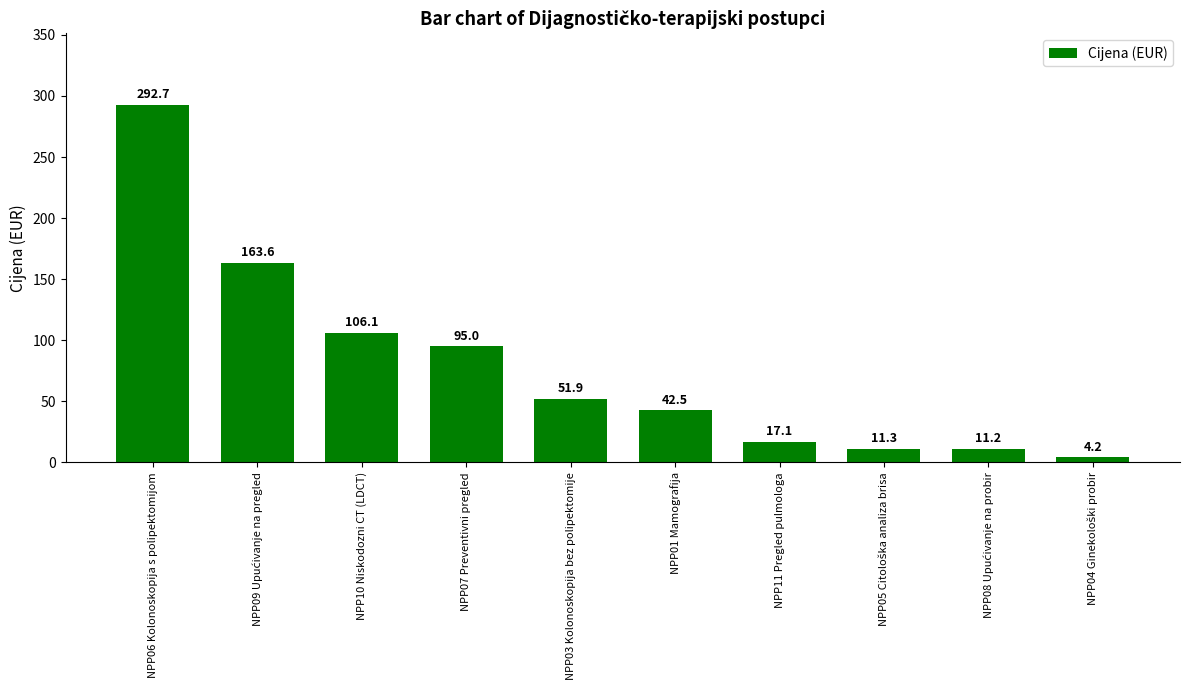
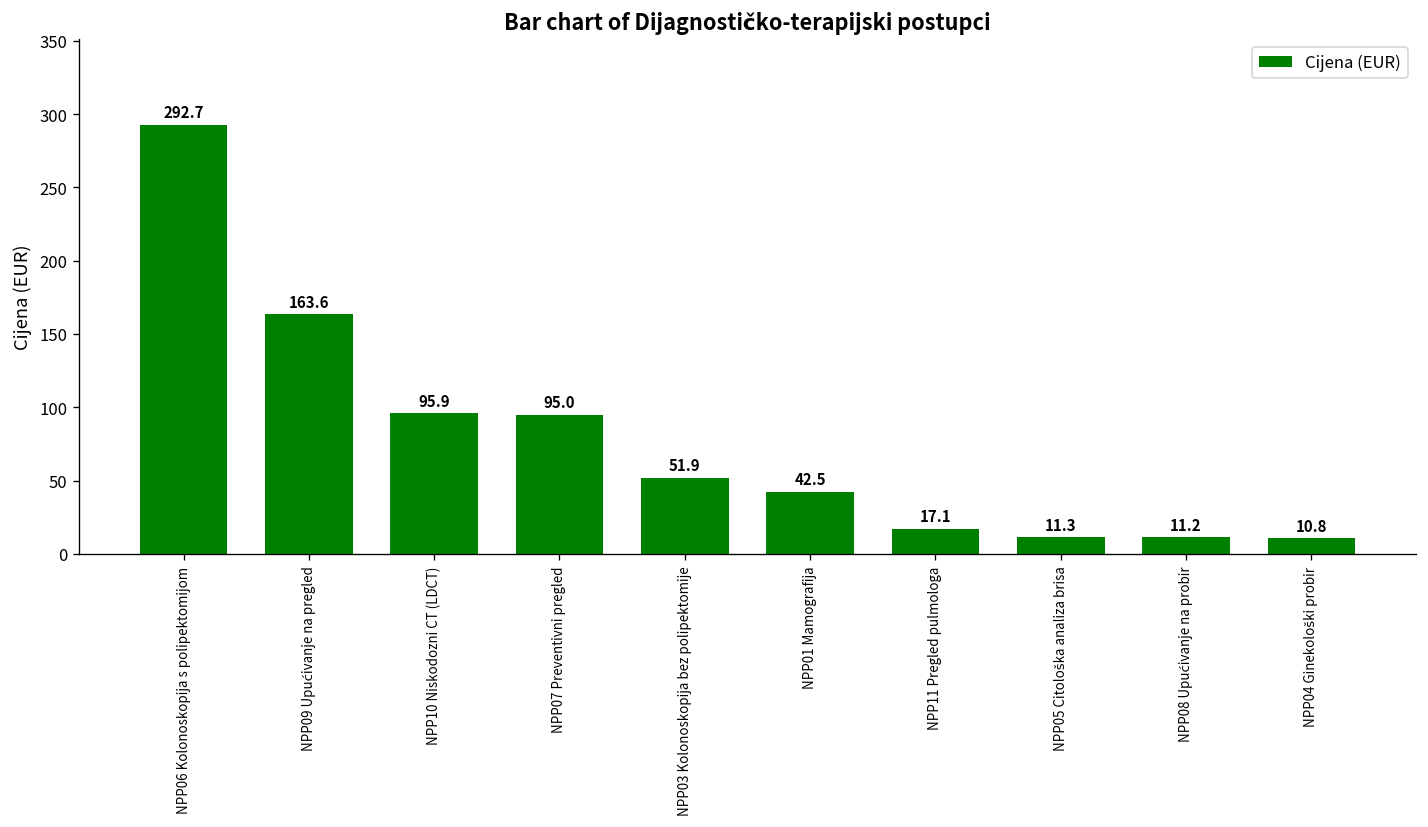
NPP10 Niskodozni CT (LDCT): 106.1 -> 95.9
NPP04 Ginekološki probir: 4.2 -> 10.8
